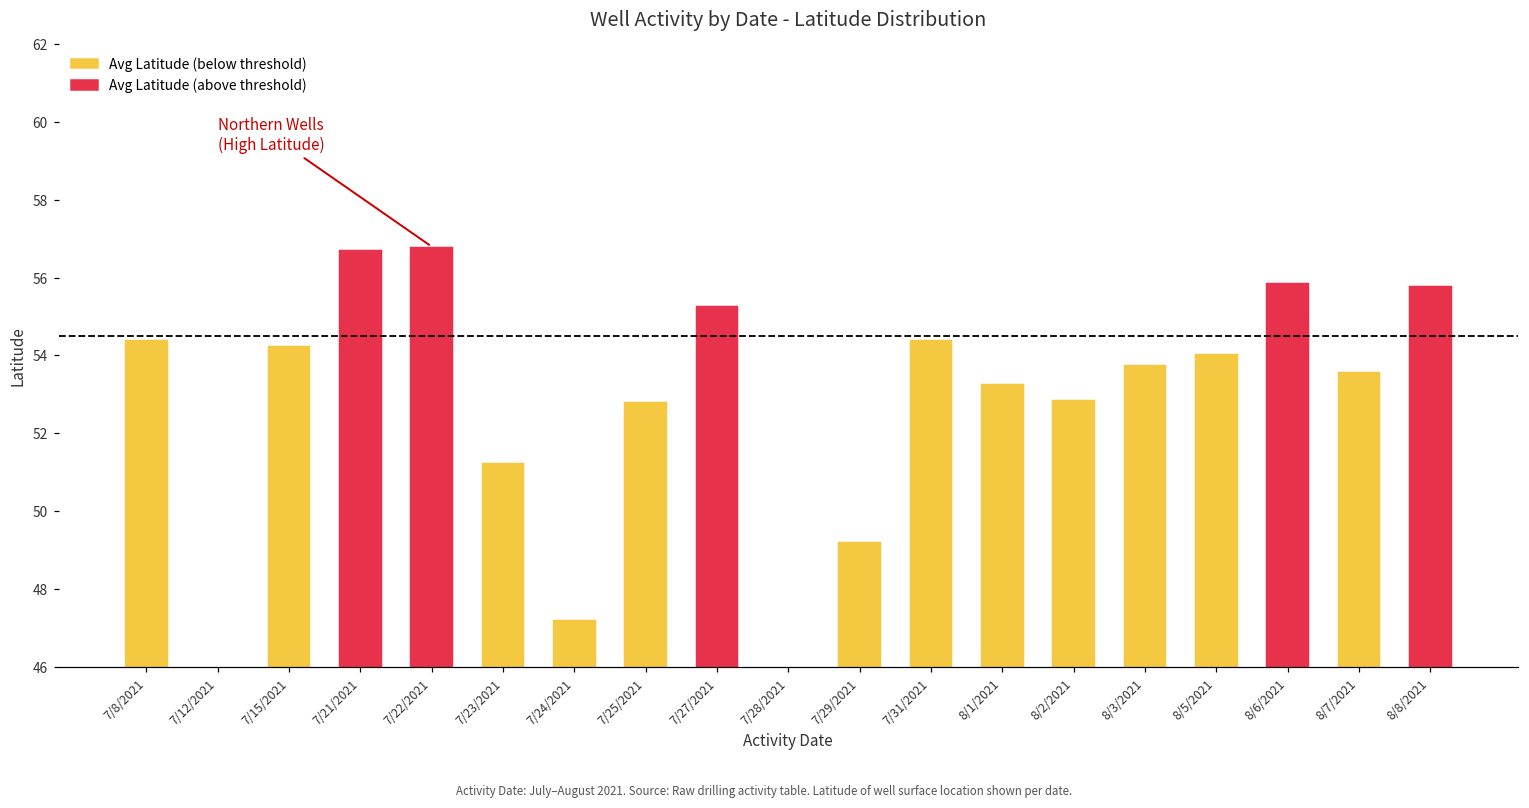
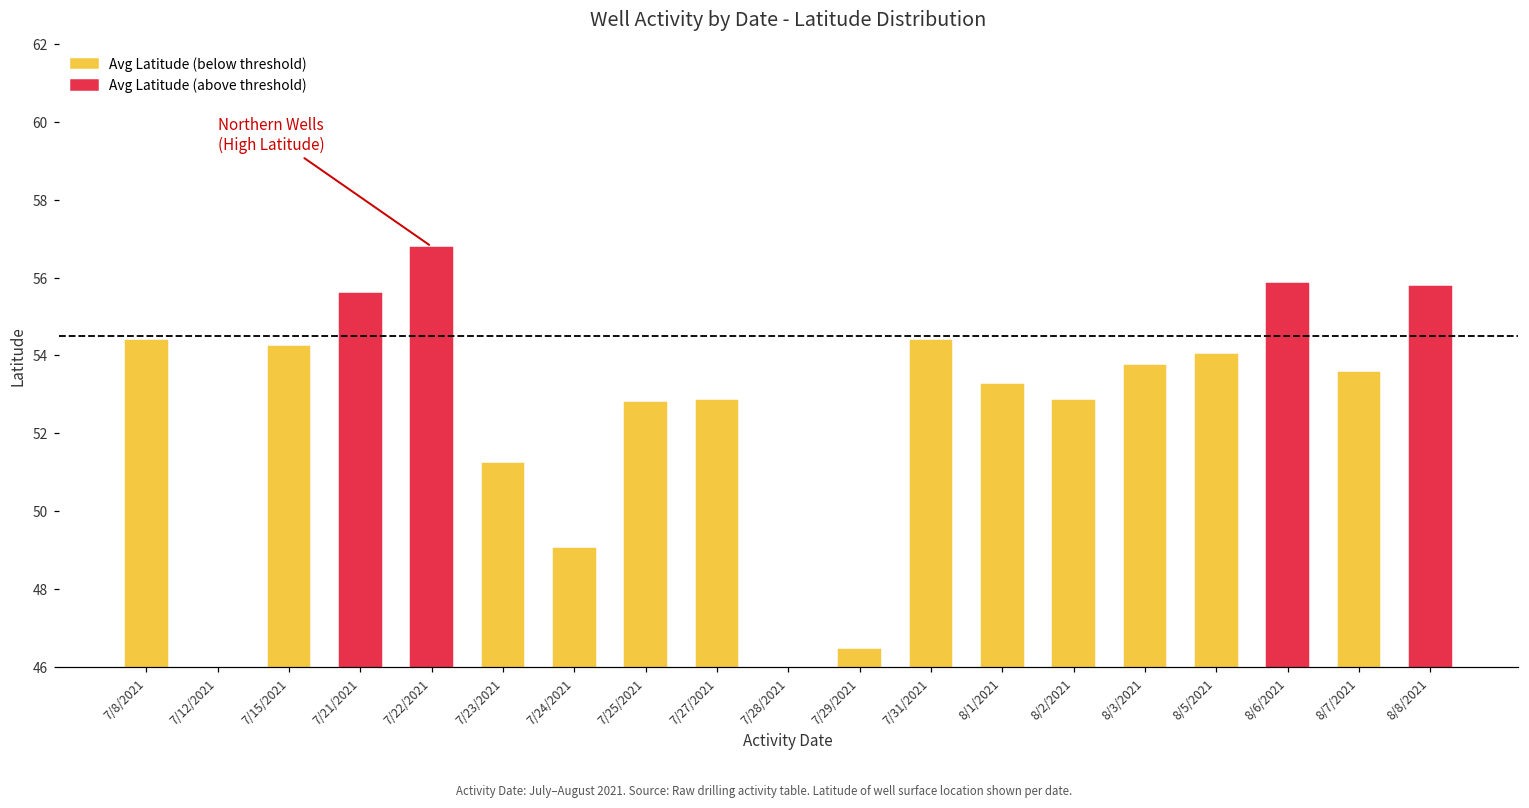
7/21/2021: 56.7 -> 55.6
7/24/2021: 47.2 -> 49.1
7/27/2021: 55.3 -> 52.9
7/29/2021: 49.2 -> 46.5
